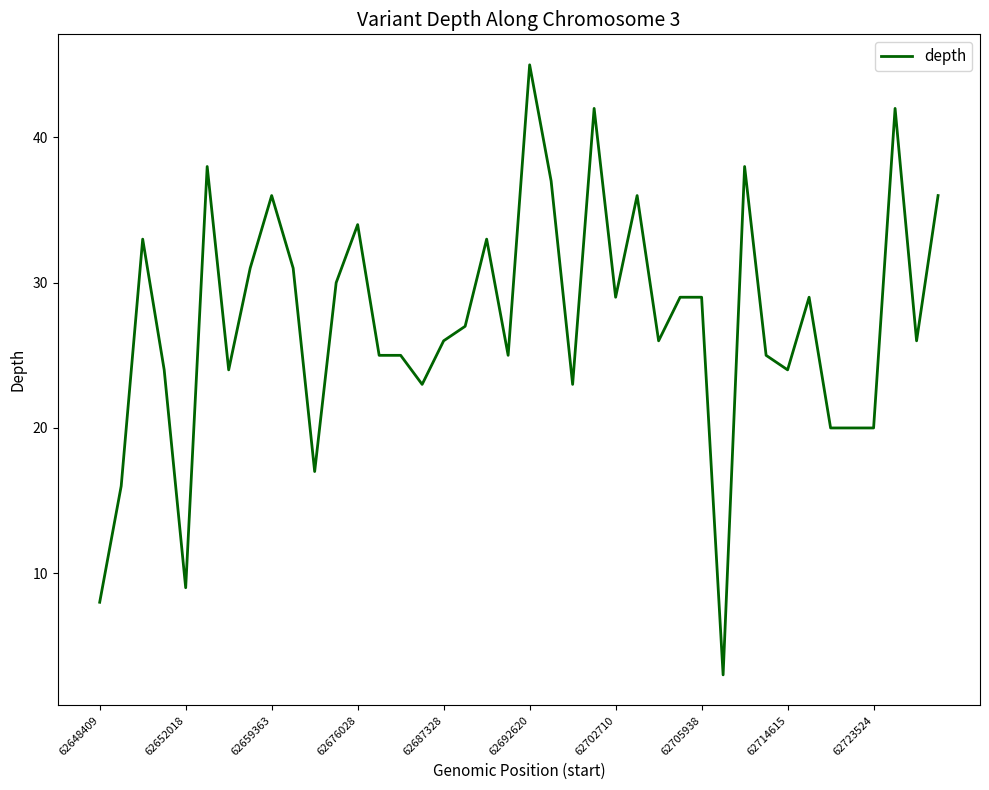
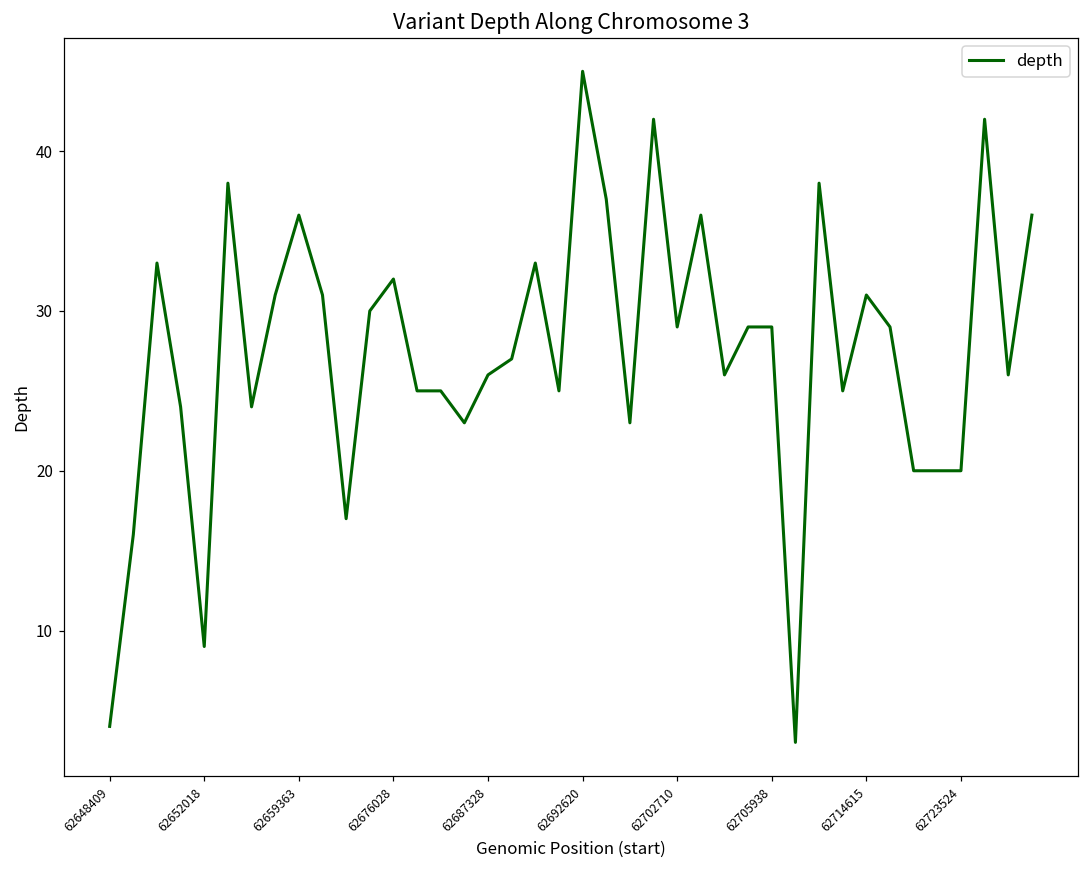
62648409: 8 -> 4
62676028: 34 -> 32
62714615: 24 -> 31
